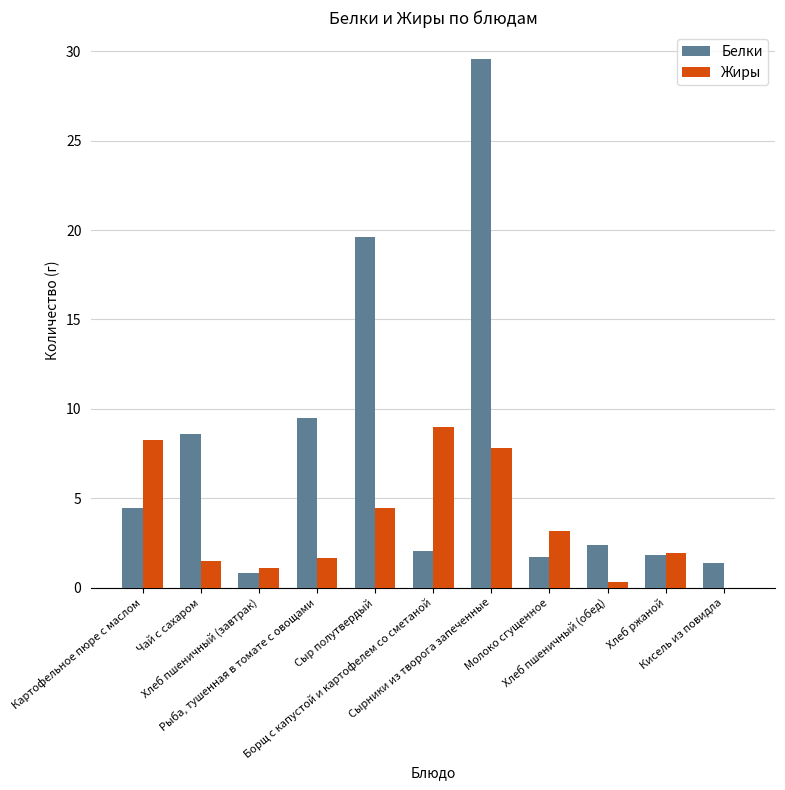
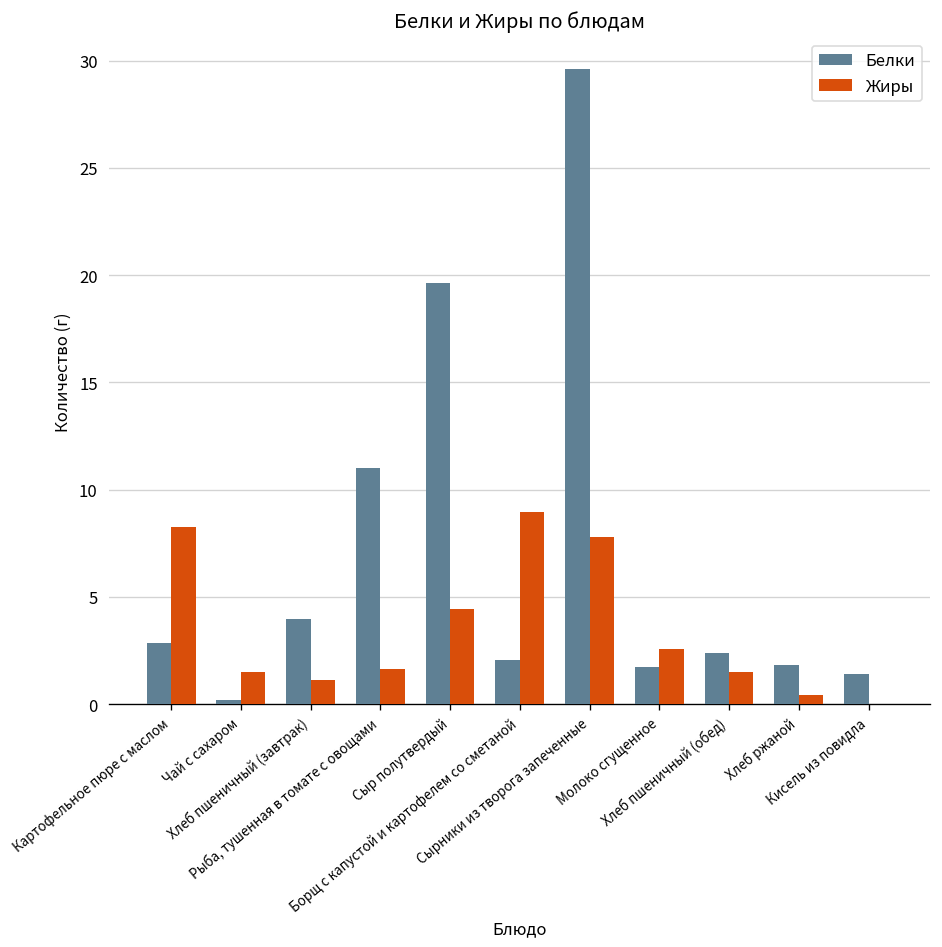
Белки, Картофельное пюре с маслом: 4.4 -> 2.9
Белки, Чай с сахаром: 8.6 -> 0.2
Белки, Хлеб пшеничный (завтрак): 0.8 -> 4.0
Белки, Рыба, тушенная в томате с овощами: 9.5 -> 11.0
Жиры, Молоко сгущенное: 3.1 -> 2.6
Жиры, Хлеб пшеничный (обед): 0.3 -> 1.5
Жиры, Хлеб ржаной: 1.9 -> 0.4
